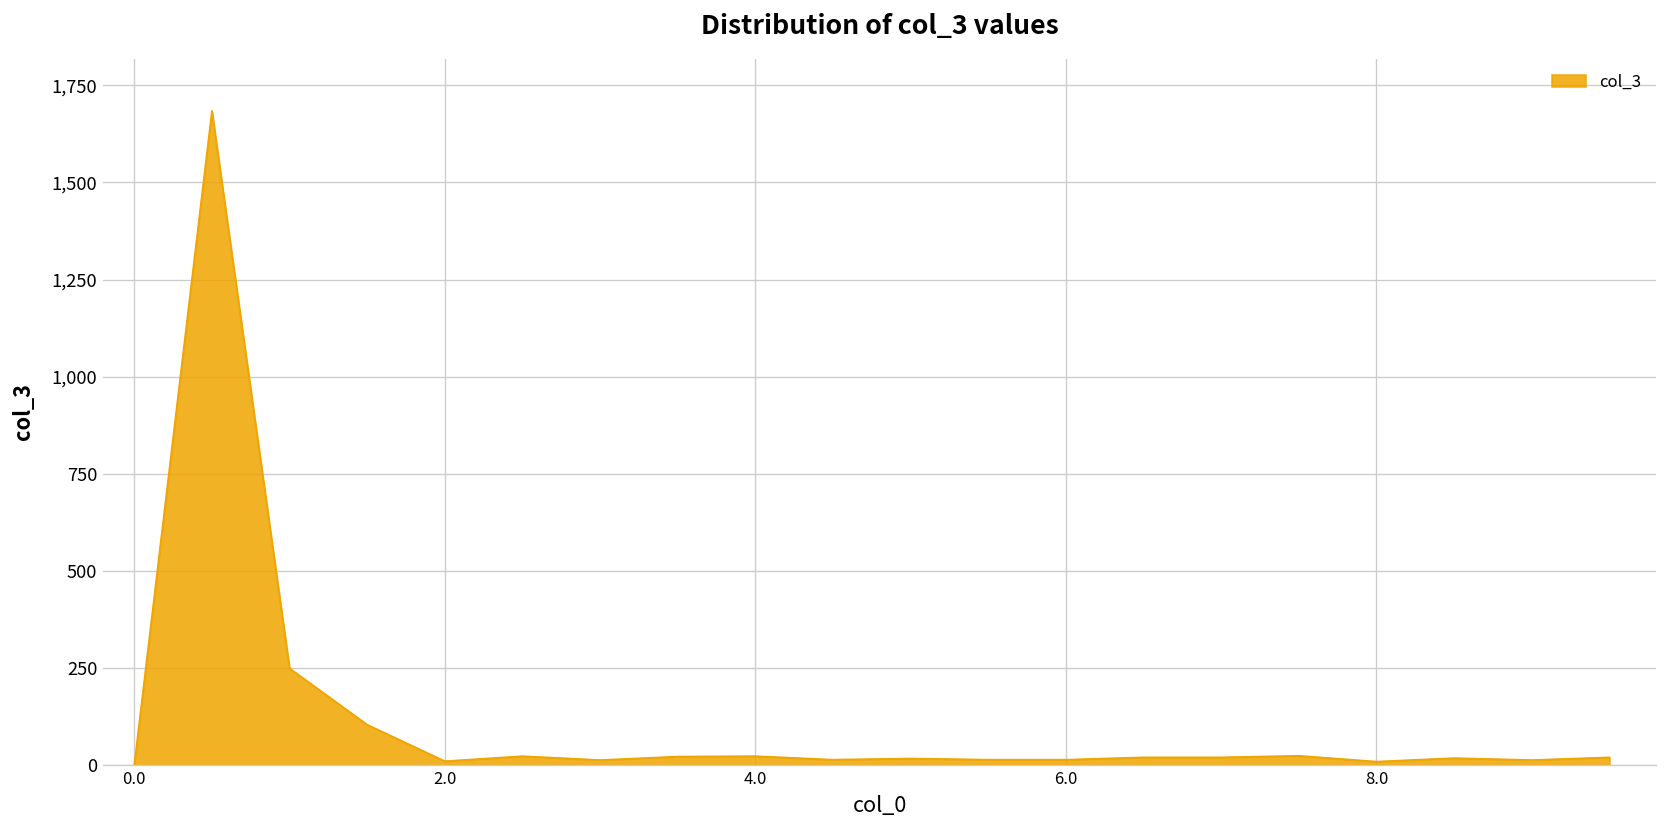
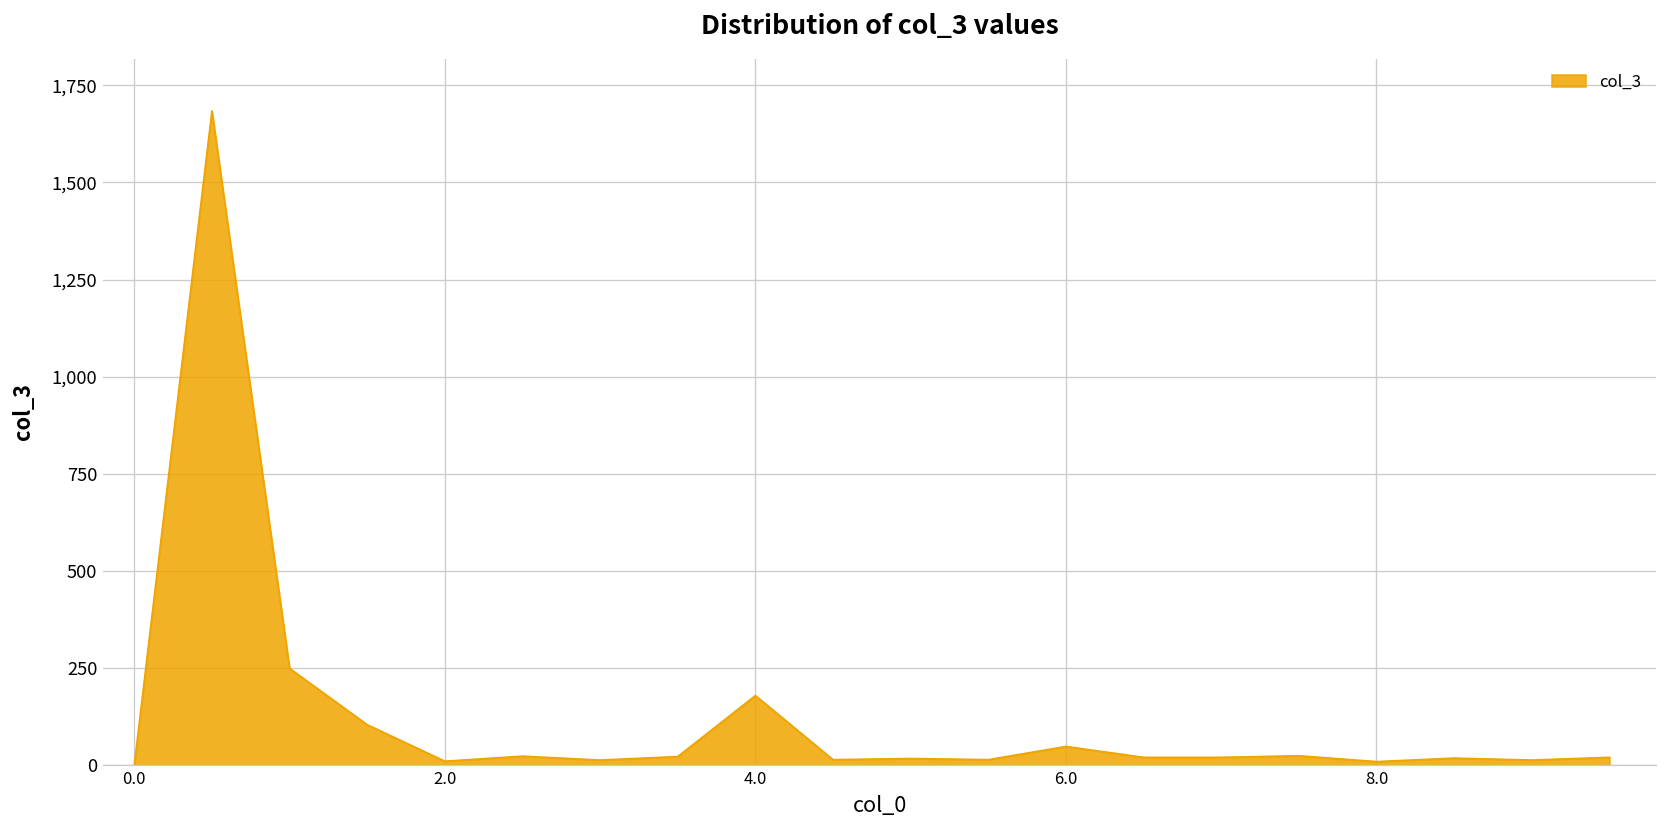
4.0: 20 -> 180
6.0: 10 -> 50
